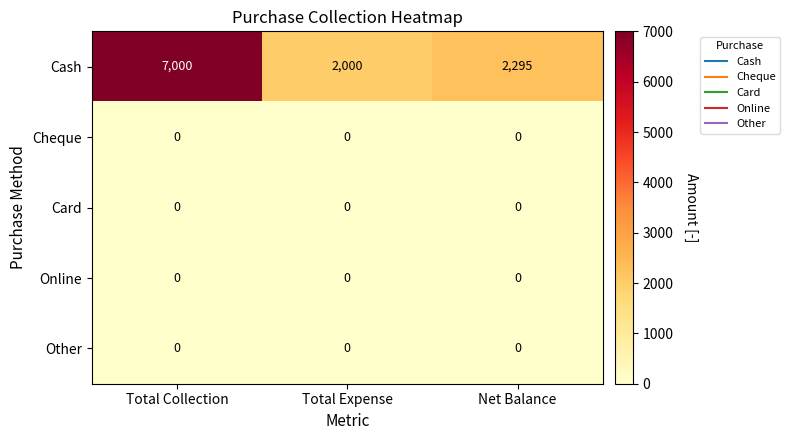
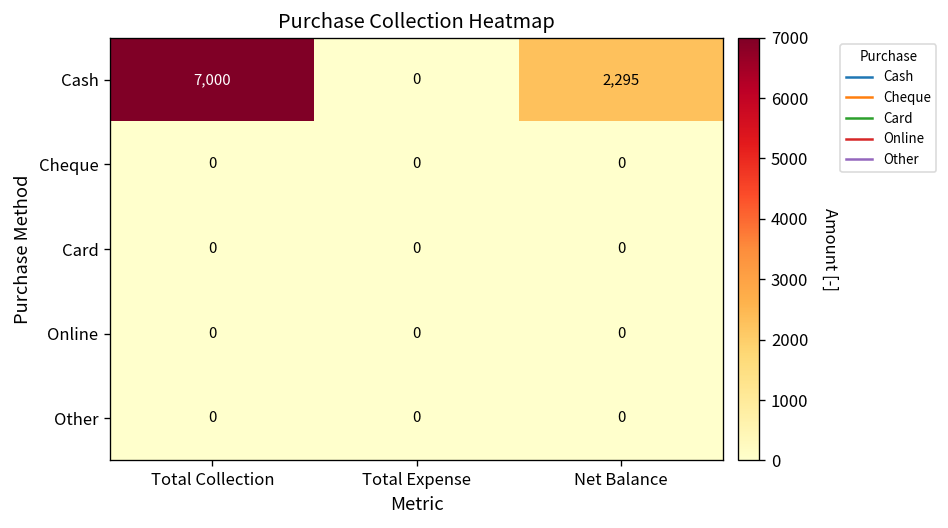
Cash, Total Expense: 2,000 -> 0
